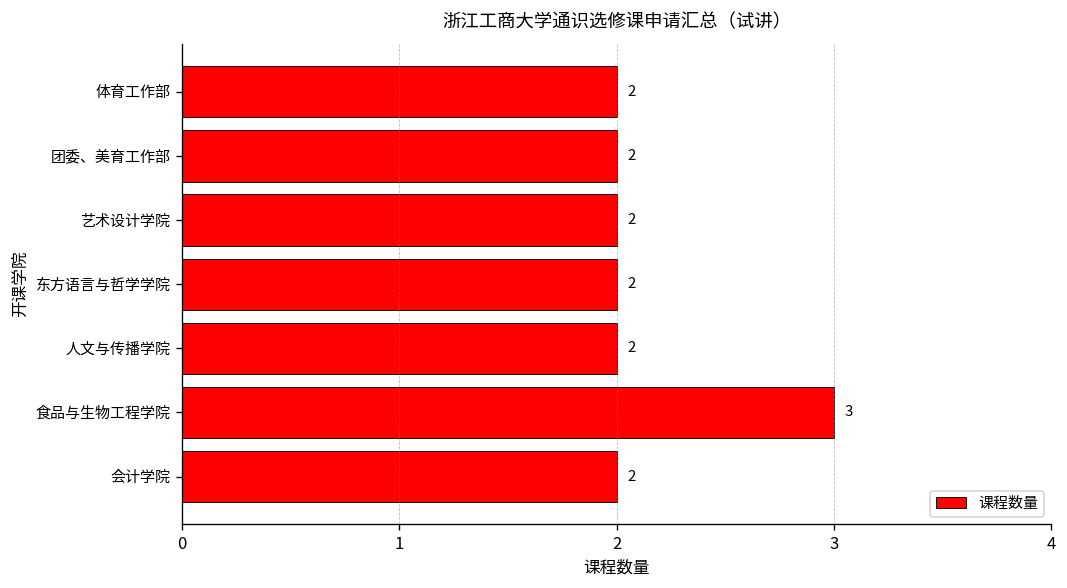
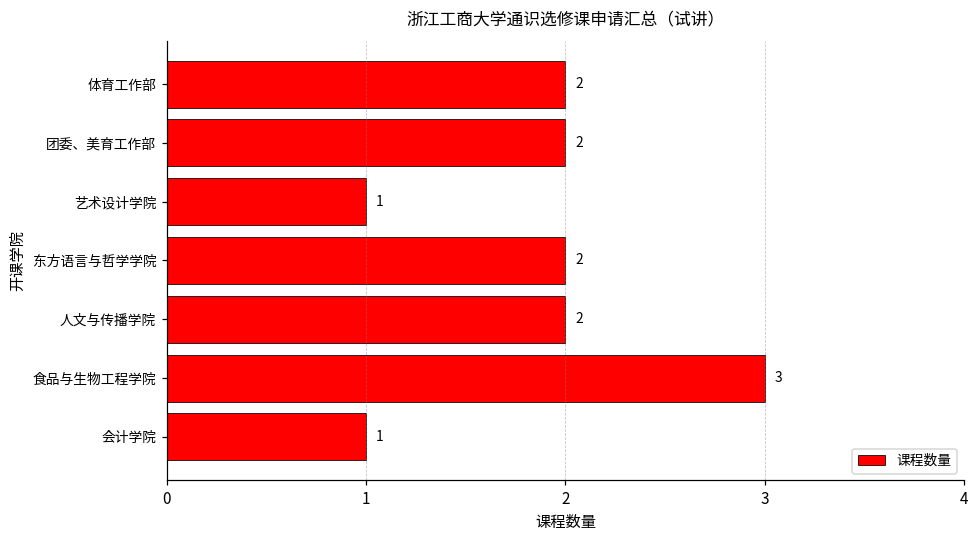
艺术设计学院: 2 -> 1
会计学院: 2 -> 1
